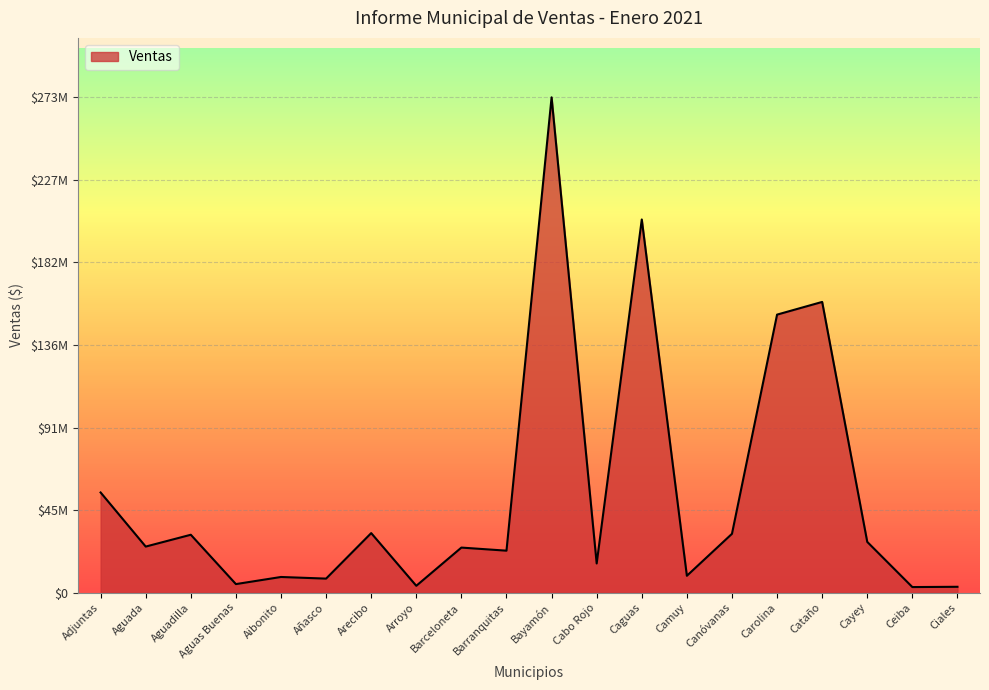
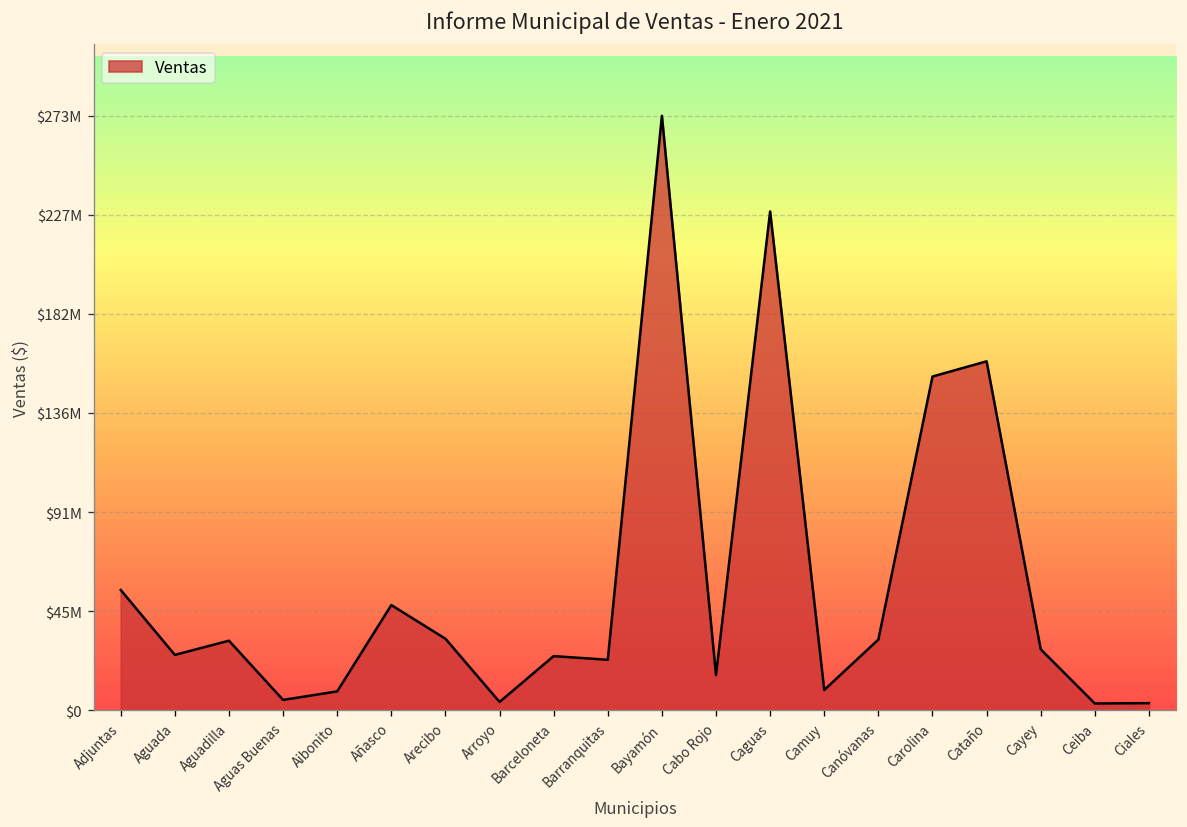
Añasco: $8000000 -> $48000000
Caguas: $206000000 -> $229000000
